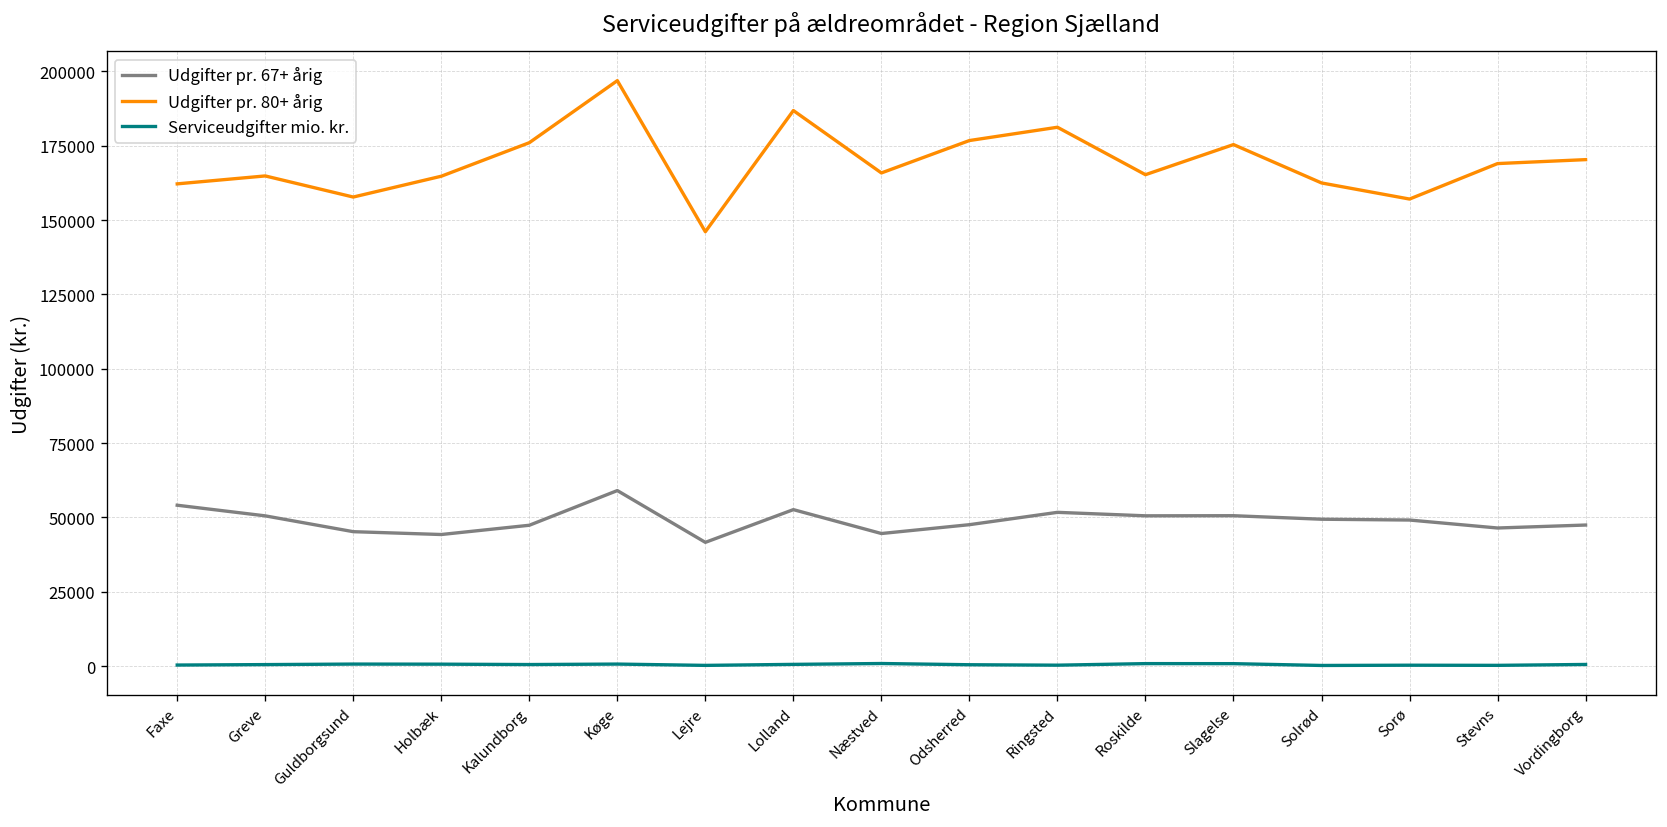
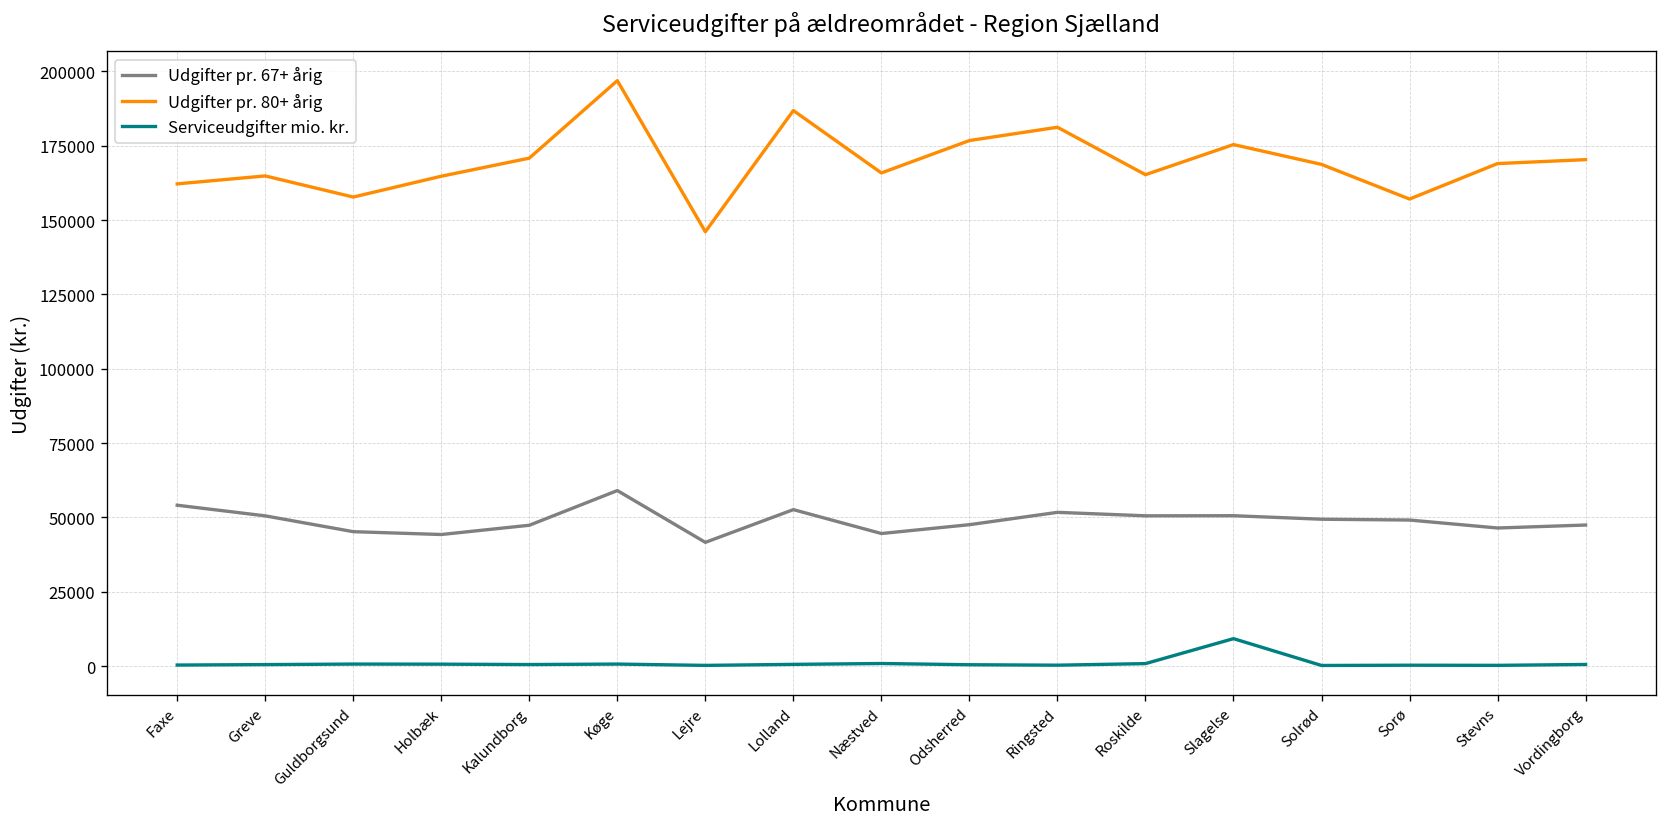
Udgifter pr. 80+ årig, Kalundborg: 176000 -> 171000
Serviceudgifter mio. kr., Slagelse: 1000 -> 9000
Udgifter pr. 80+ årig, Solrød: 162000 -> 169000
